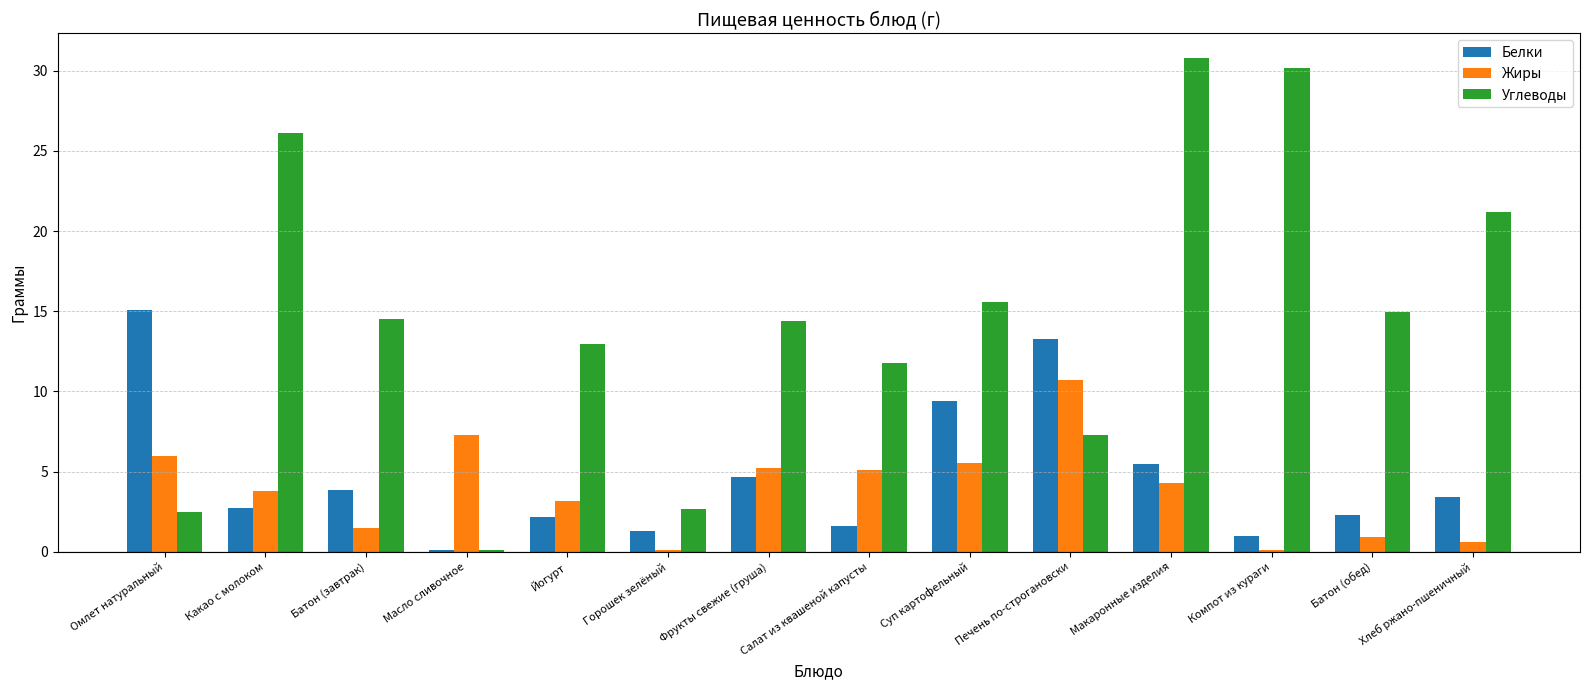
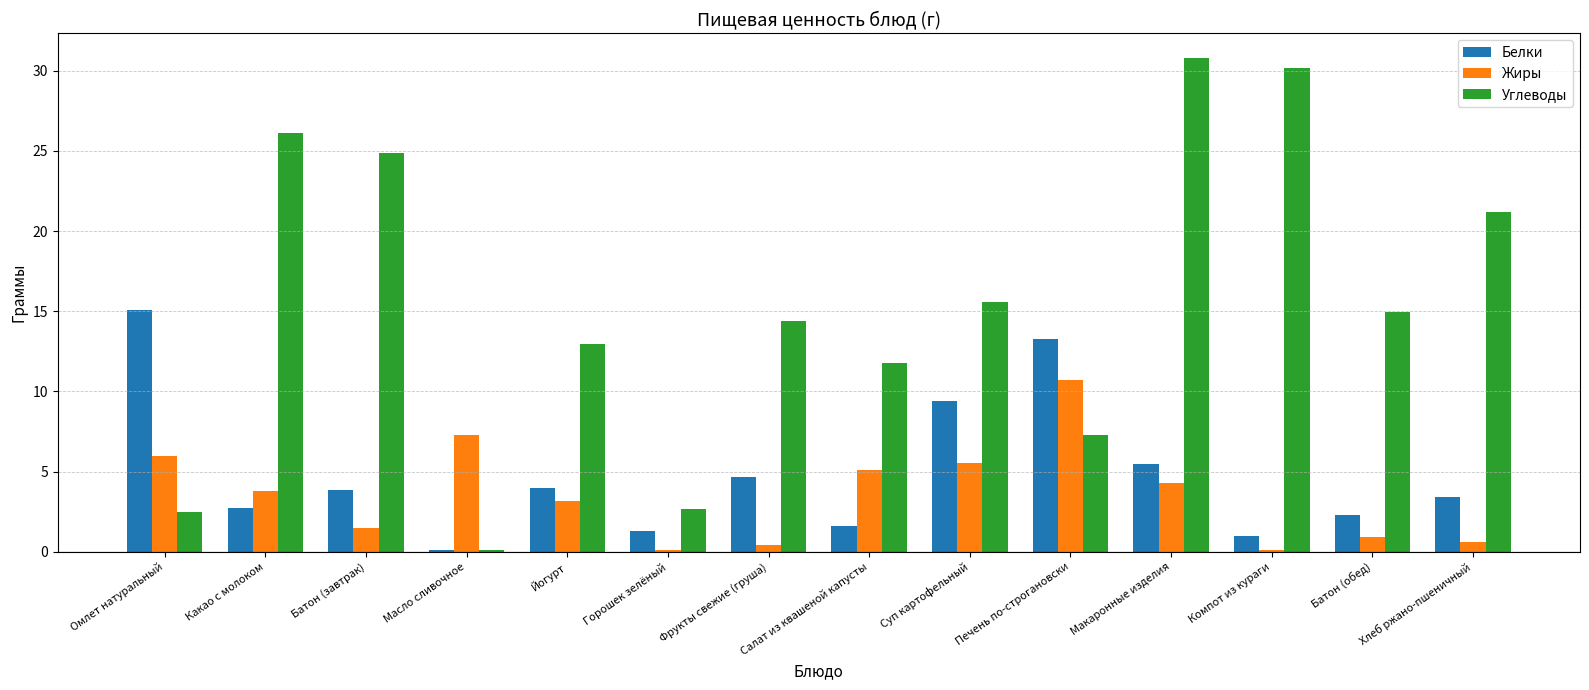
Углеводы, Батон (завтрак): 14.5 -> 24.9
Белки, Йогурт: 2.2 -> 4.0
Жиры, Фрукты свежие (груша): 5.2 -> 0.4
